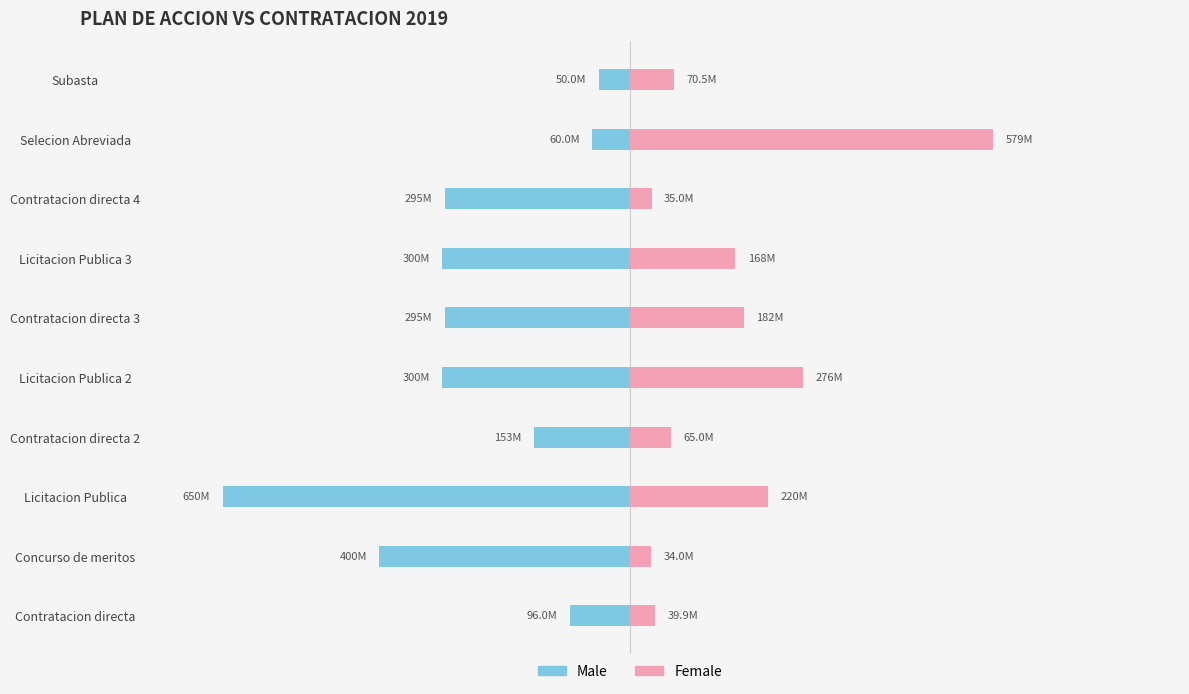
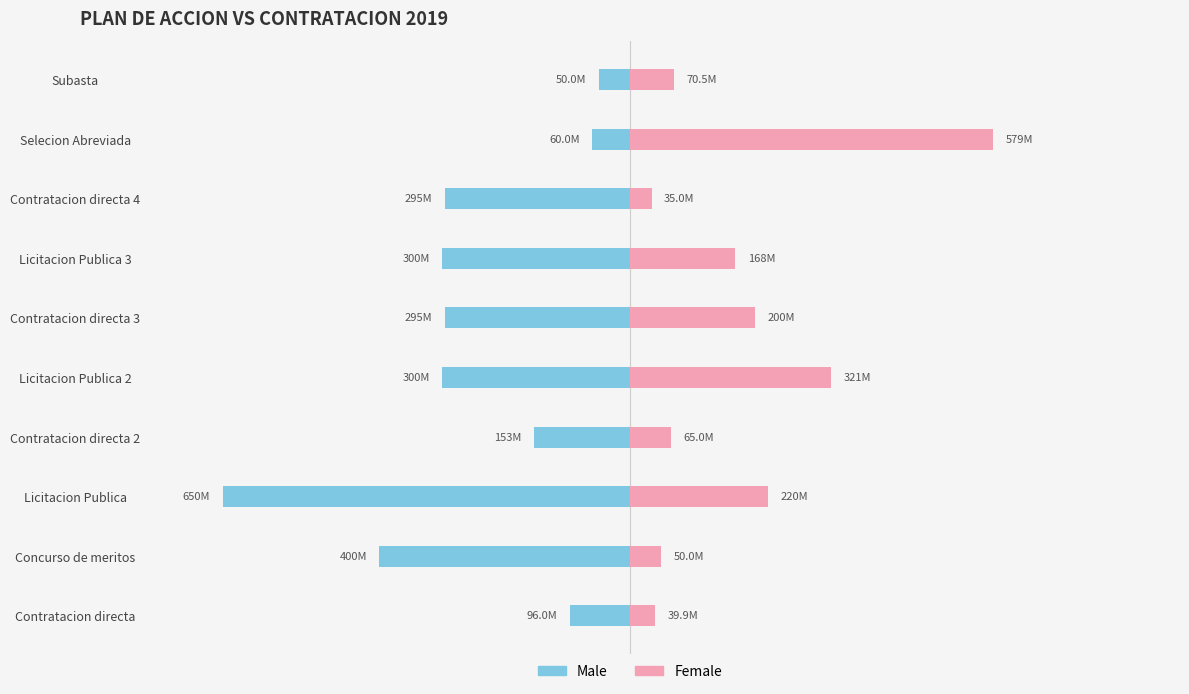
Female, Contratacion directa 3: 182M -> 200M
Female, Licitacion Publica 2: 276M -> 321M
Female, Concurso de meritos: 34.0M -> 50.0M
